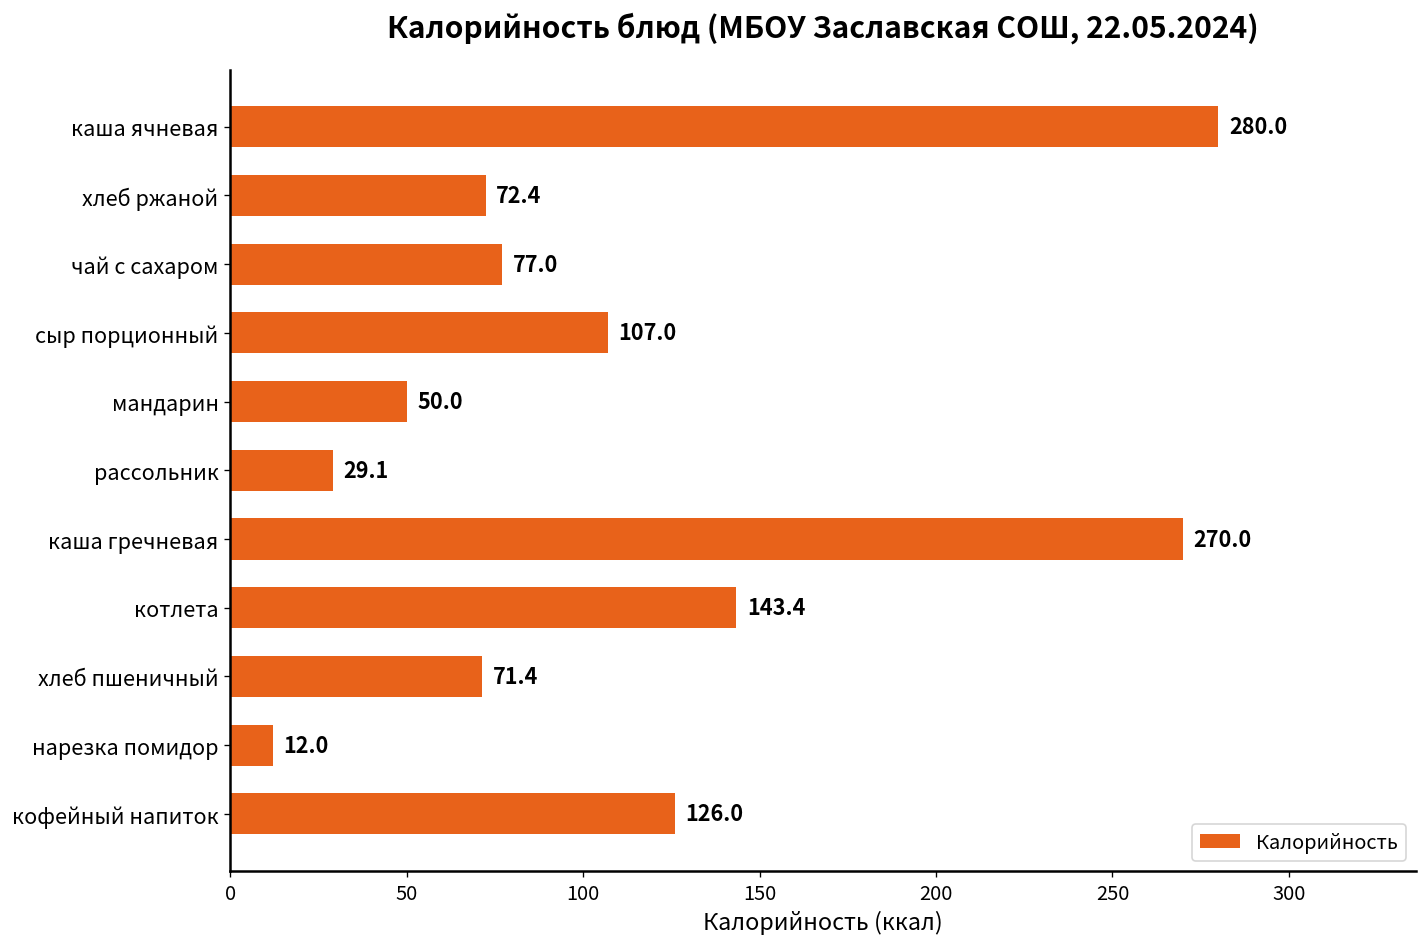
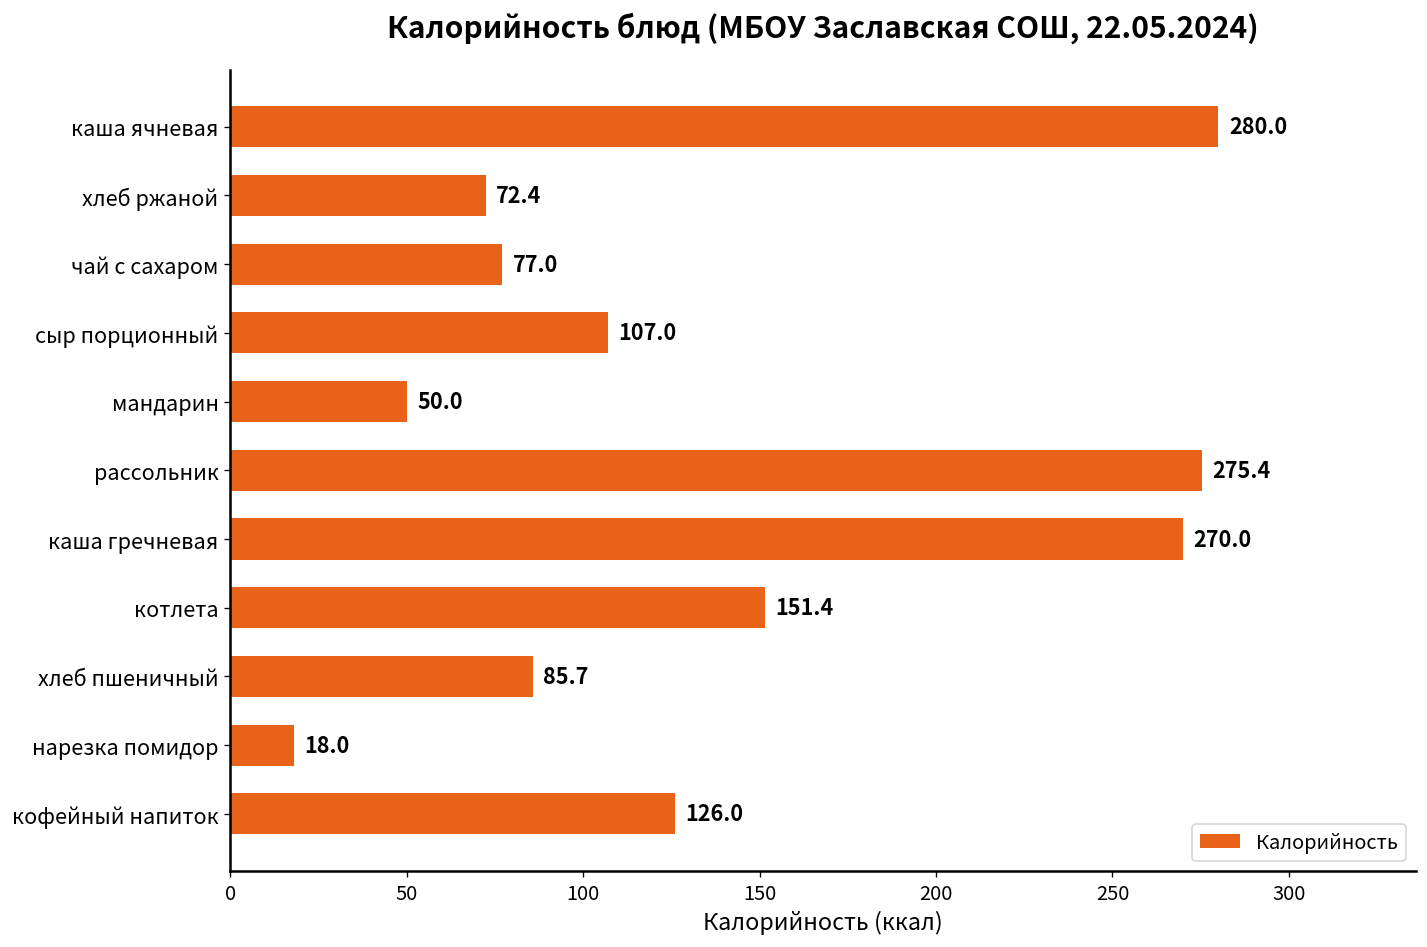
рассольник: 29.1 -> 275.4
котлета: 143.4 -> 151.4
хлеб пшеничный: 71.4 -> 85.7
нарезка помидор: 12.0 -> 18.0
